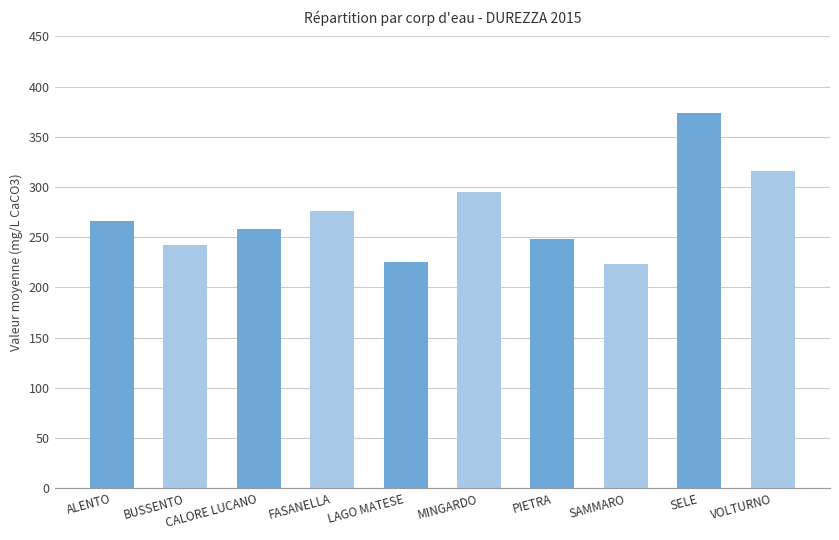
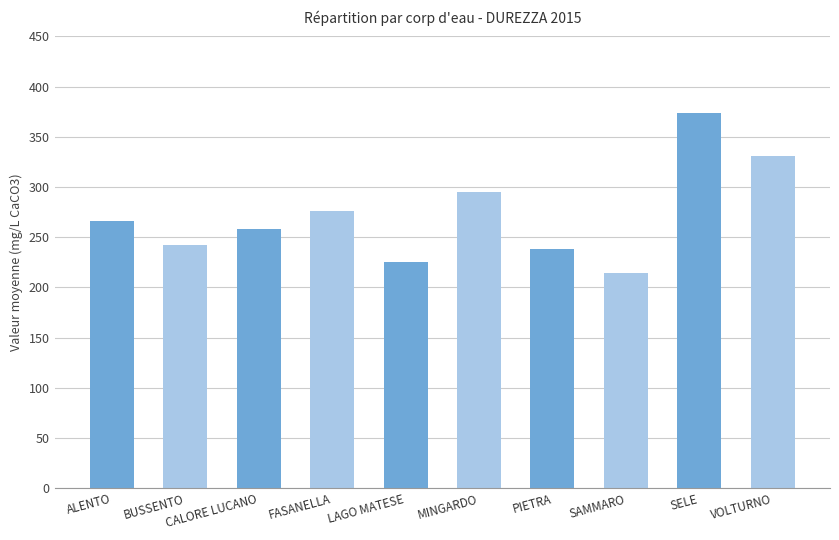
PIETRA: 248 -> 238
SAMMARO: 223 -> 215
VOLTURNO: 316 -> 331
